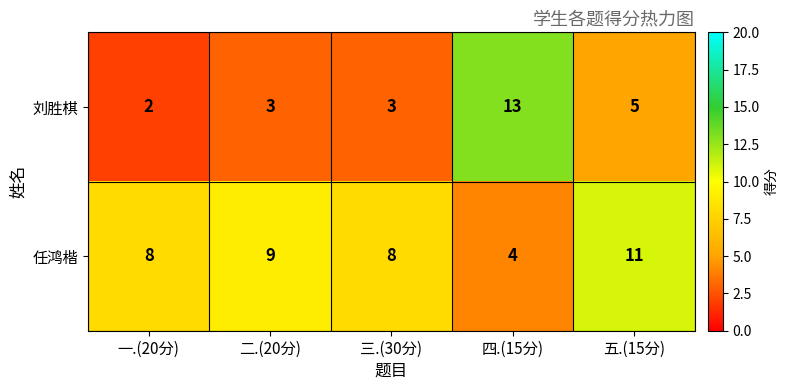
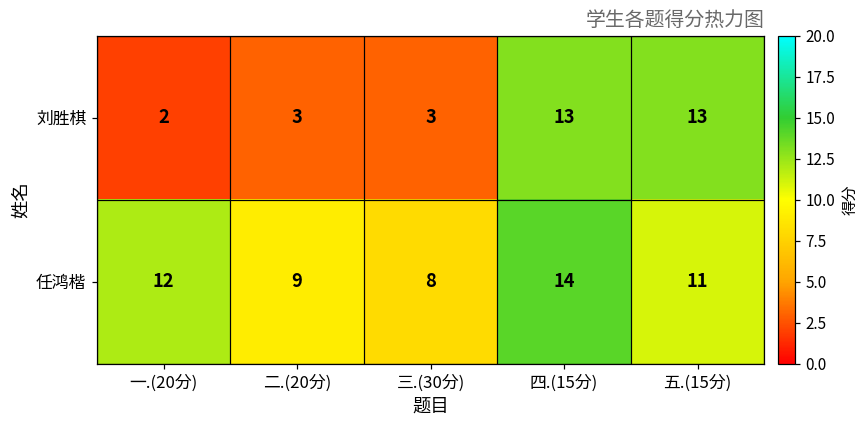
刘胜棋, 五.(15分): 5 -> 13
任鸿楷, 一.(20分): 8 -> 12
任鸿楷, 四.(15分): 4 -> 14
